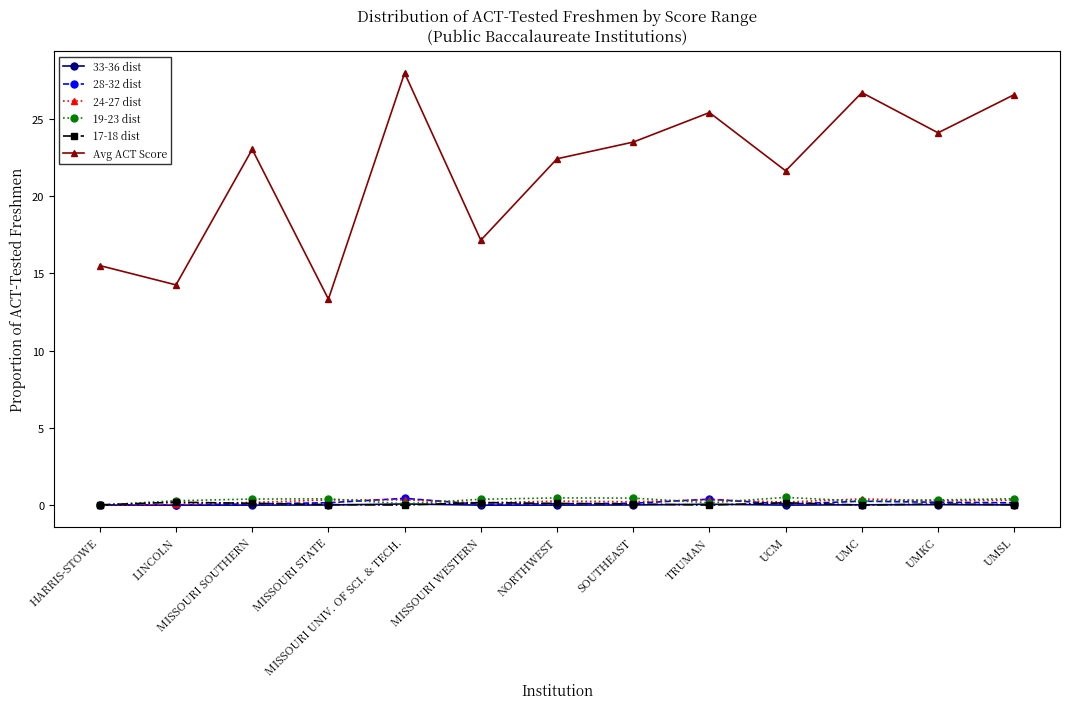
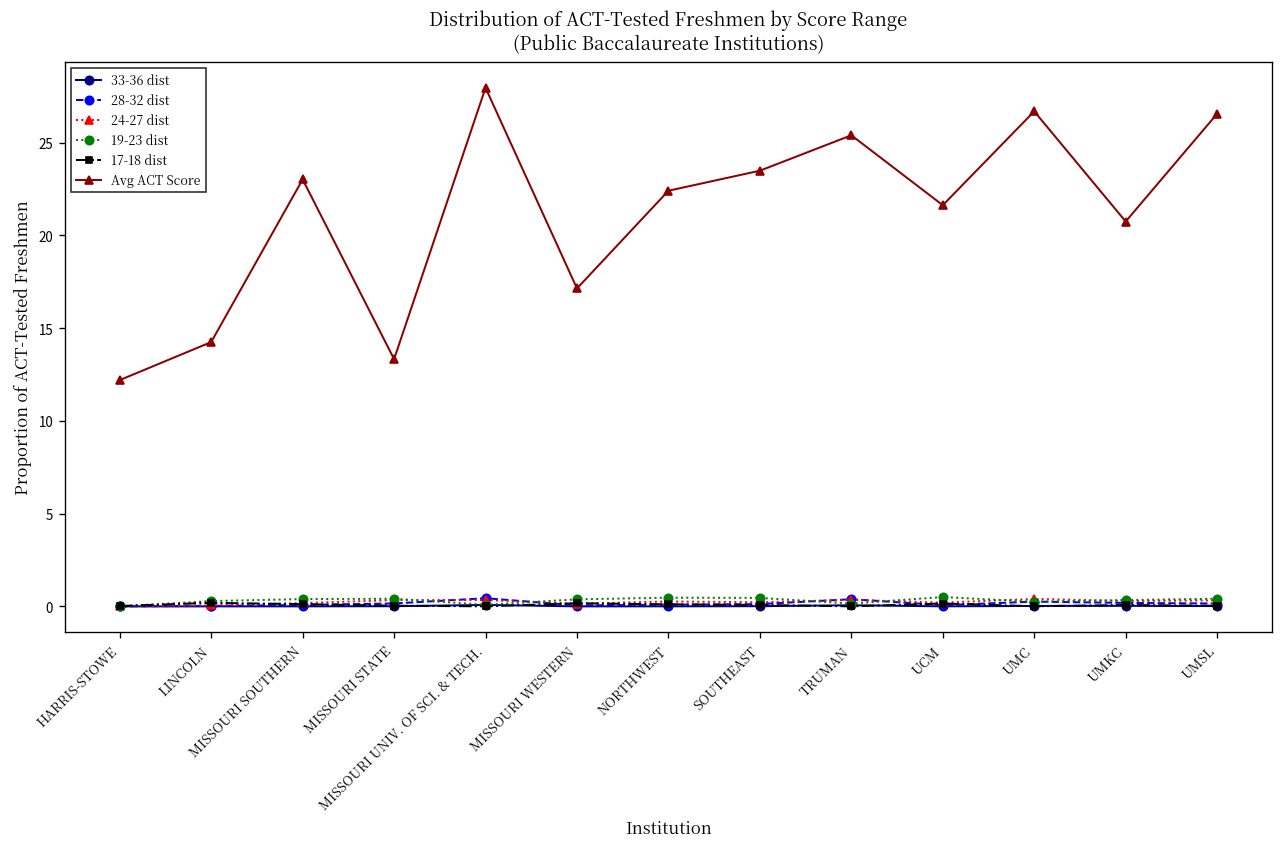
Avg ACT Score, HARRIS-STOWE: 15.5 -> 12.2
Avg ACT Score, UMKC: 24.1 -> 20.8
